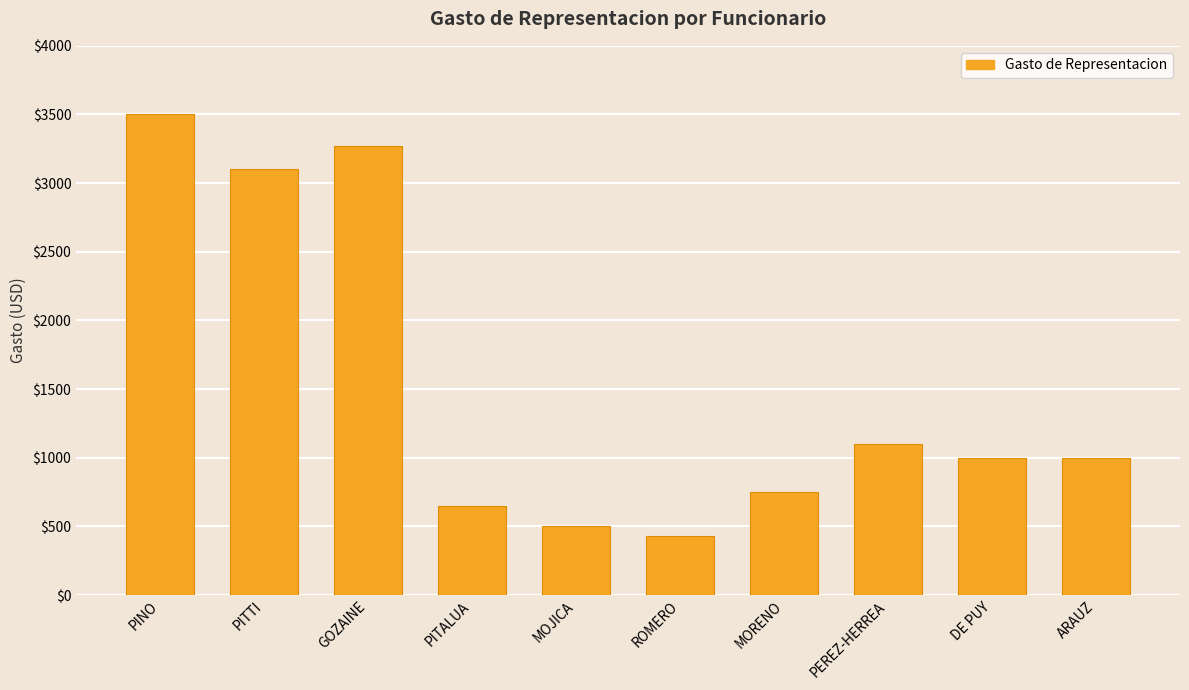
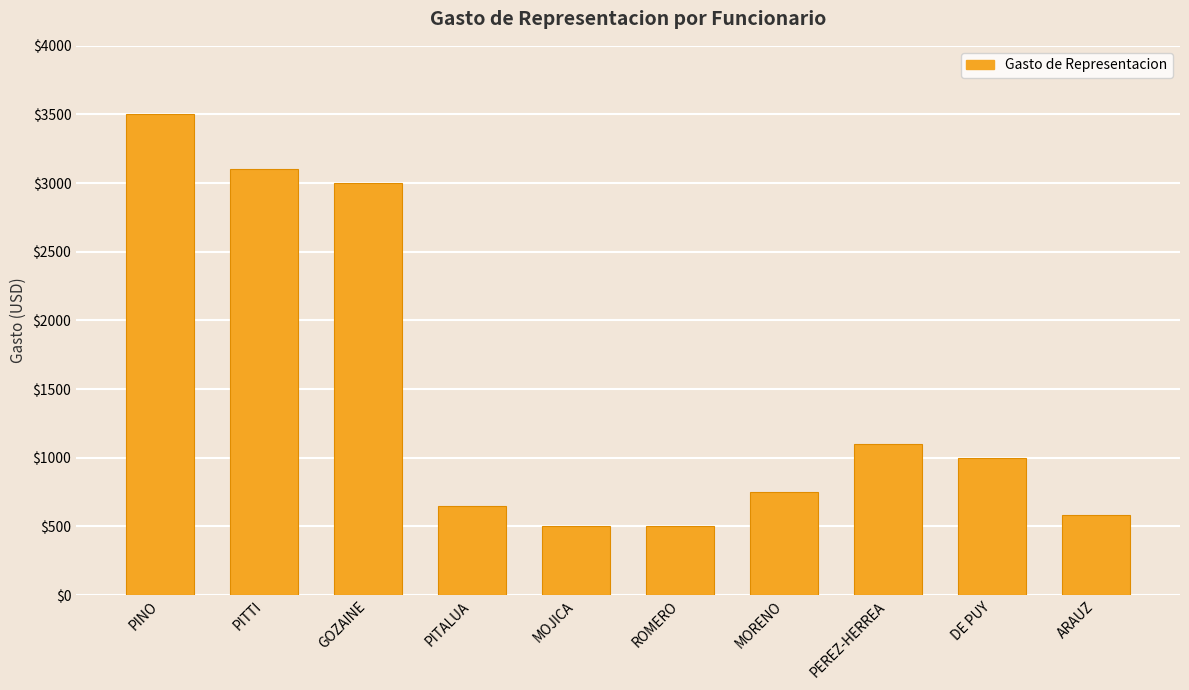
GOZAINE: $3270 -> $3000
ROMERO: $430 -> $500
ARAUZ: $1000 -> $580
